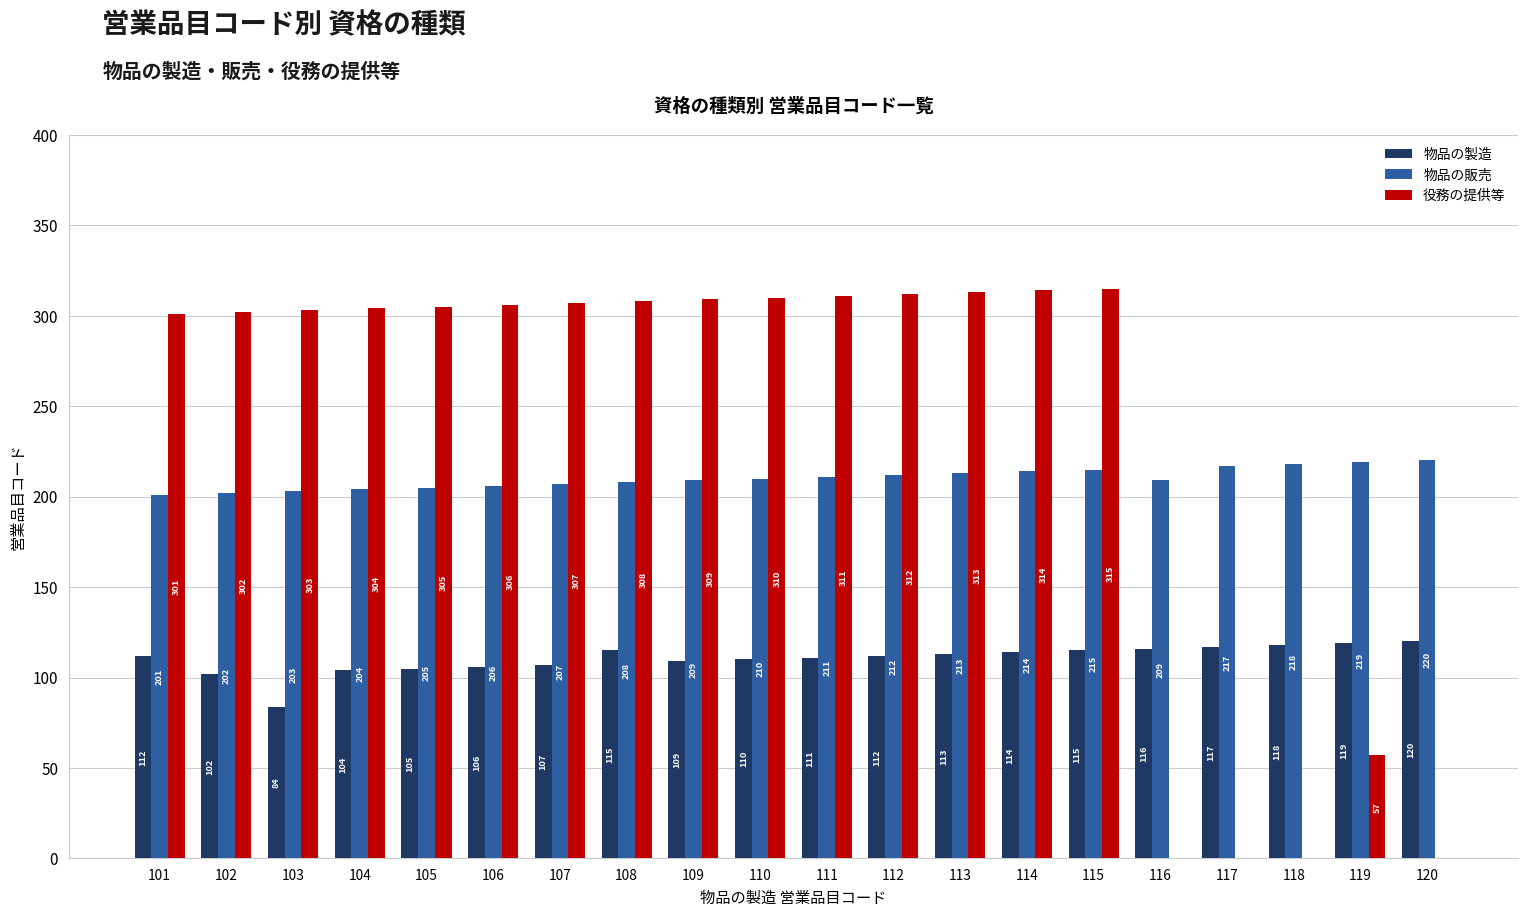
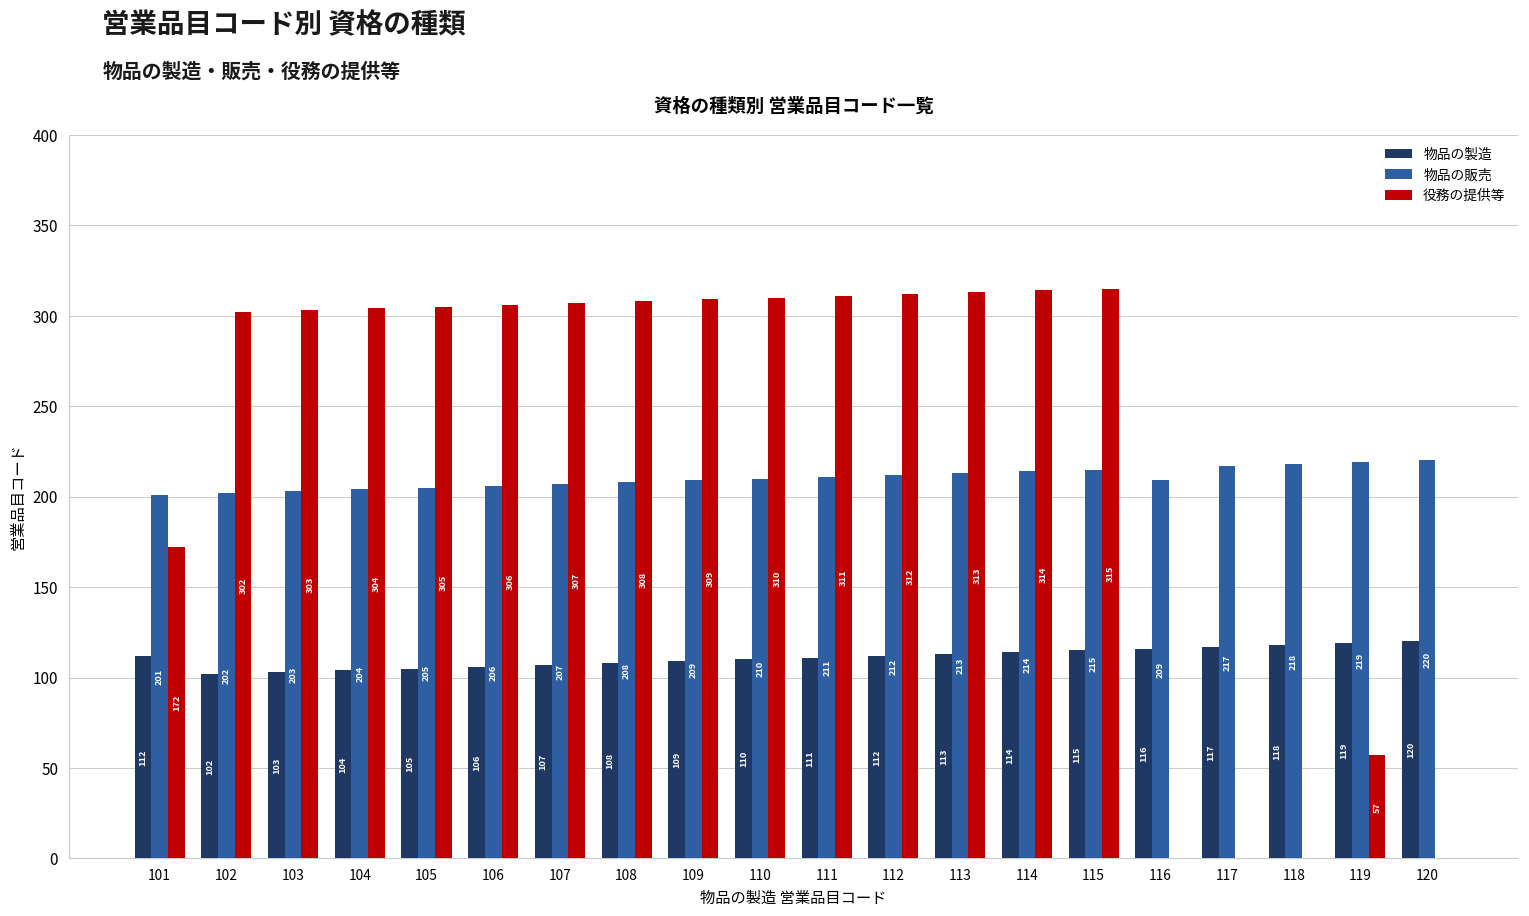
役務の提供等, 101: 301 -> 172
物品の製造, 103: 84 -> 103
物品の製造, 108: 115 -> 108
